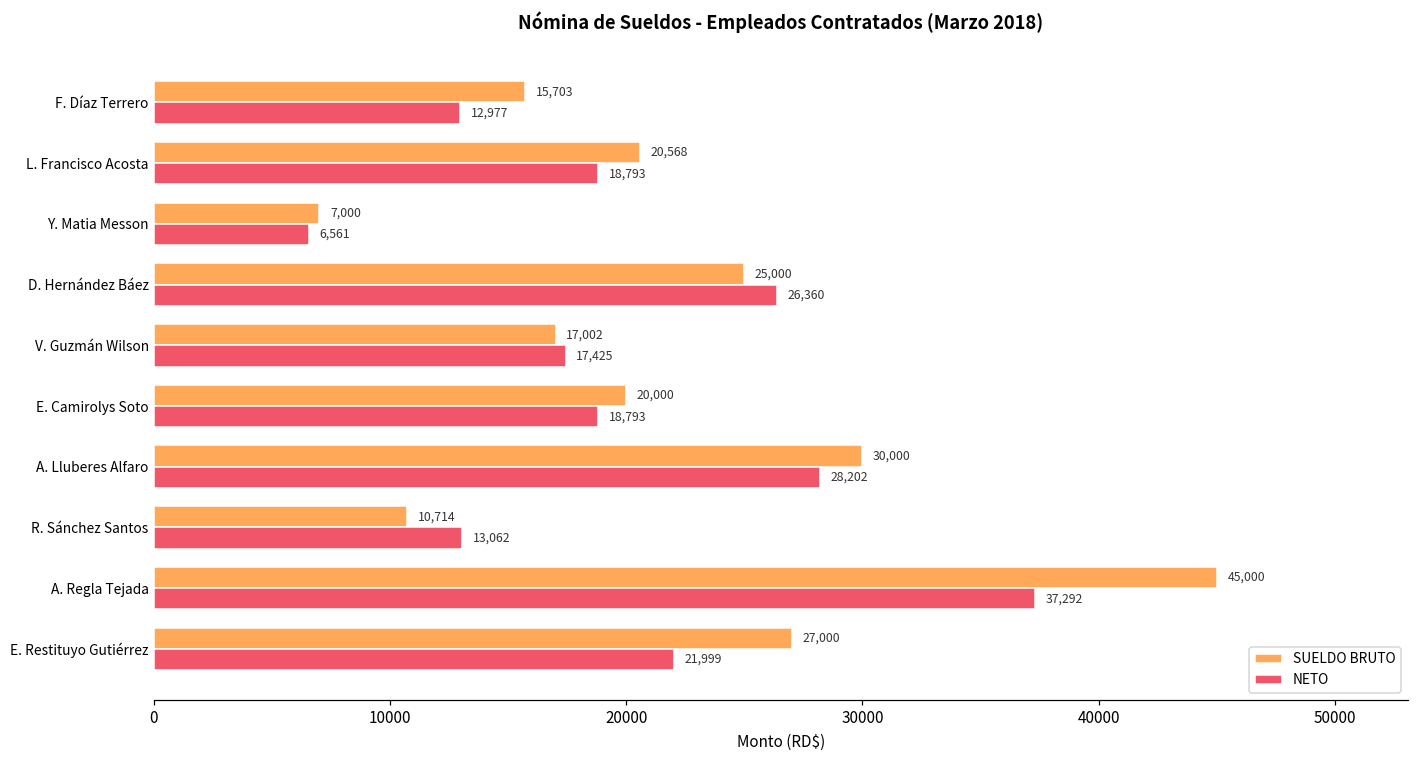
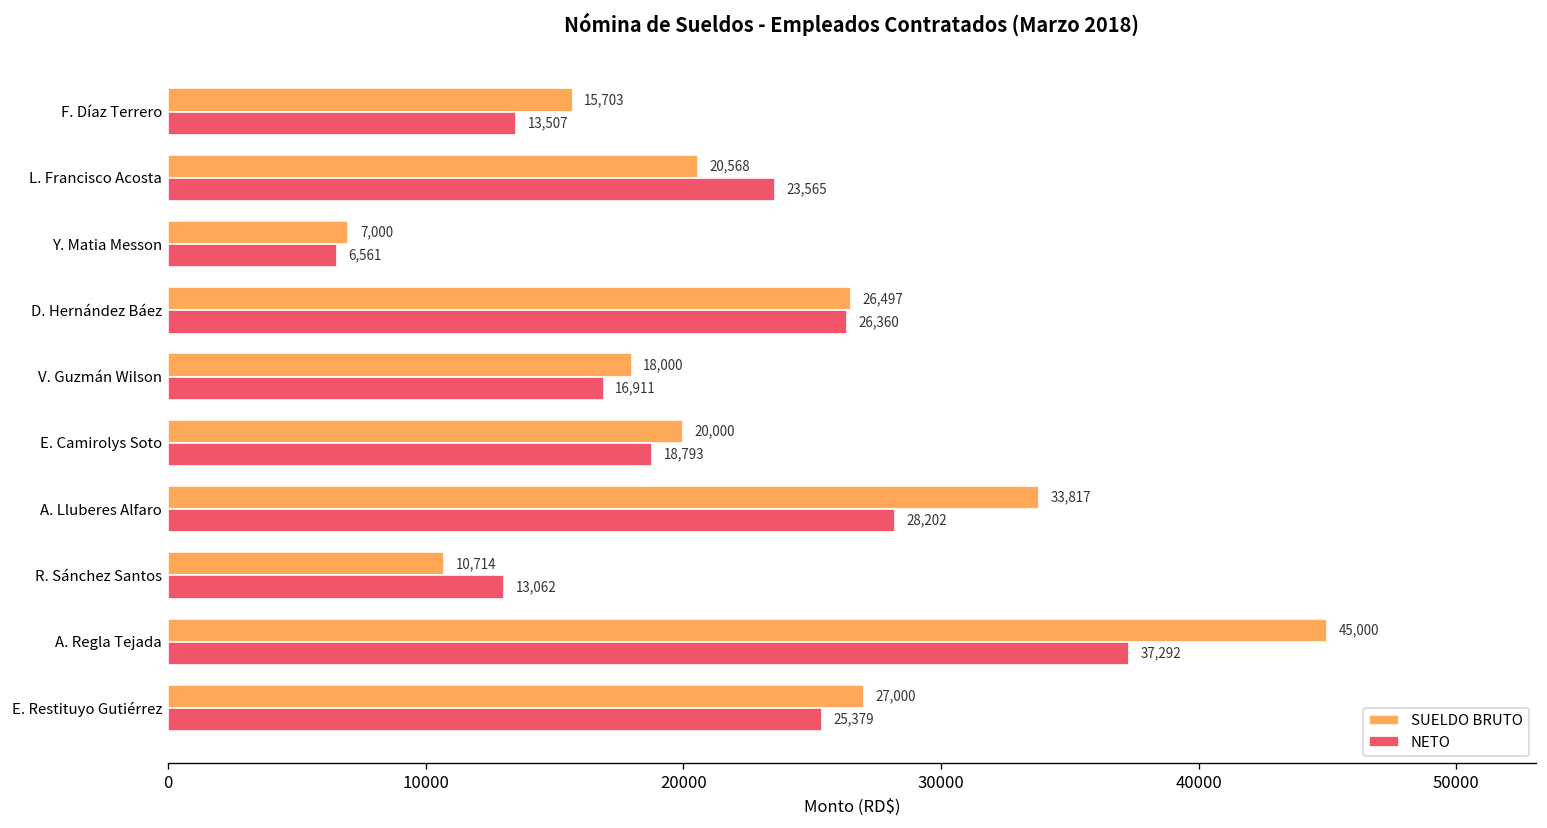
NETO, F. Díaz Terrero: 12,977 -> 13,507
NETO, L. Francisco Acosta: 18,793 -> 23,565
SUELDO BRUTO, D. Hernández Báez: 25,000 -> 26,497
SUELDO BRUTO, V. Guzmán Wilson: 17,002 -> 18,000
NETO, V. Guzmán Wilson: 17,425 -> 16,911
SUELDO BRUTO, A. Lluberes Alfaro: 30,000 -> 33,817
NETO, E. Restituyo Gutiérrez: 21,999 -> 25,379
